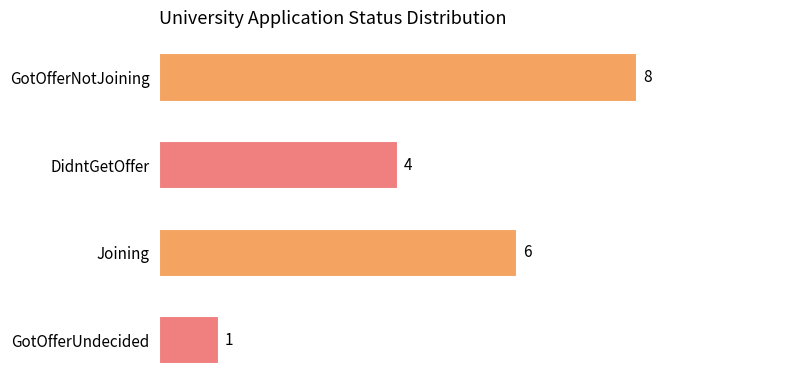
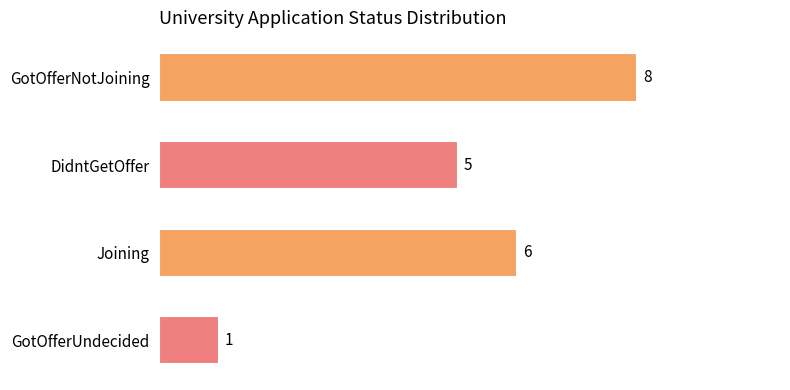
DidntGetOffer: 4 -> 5
